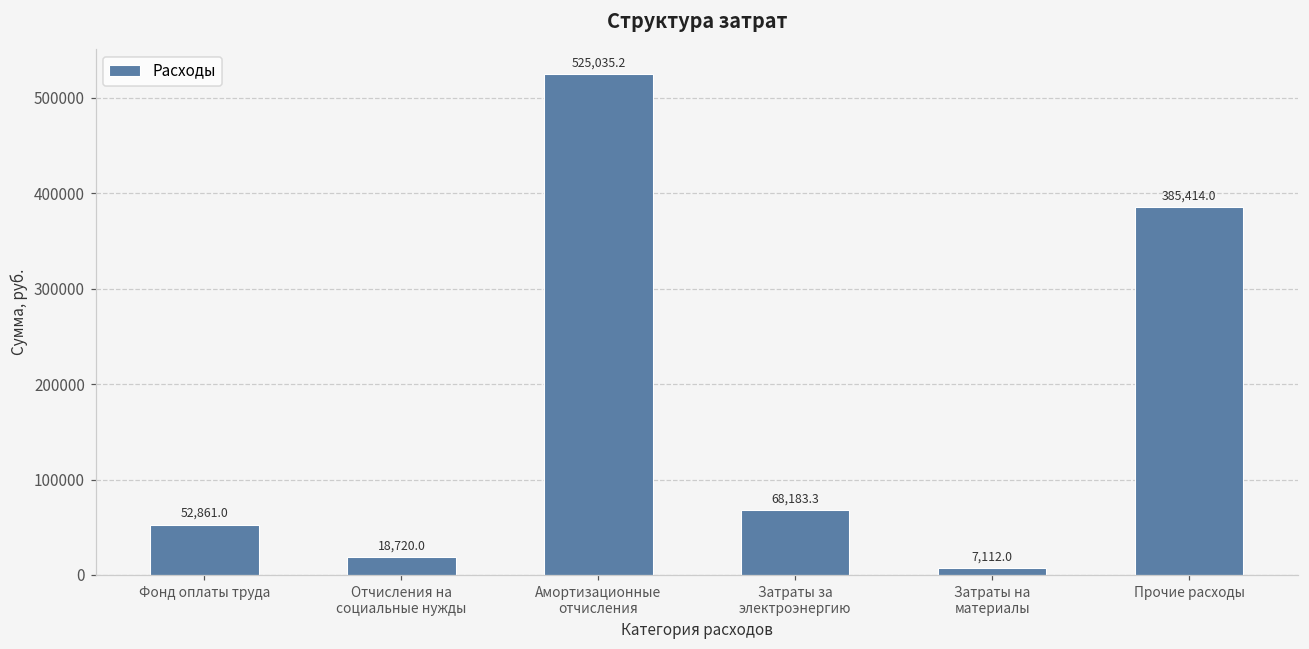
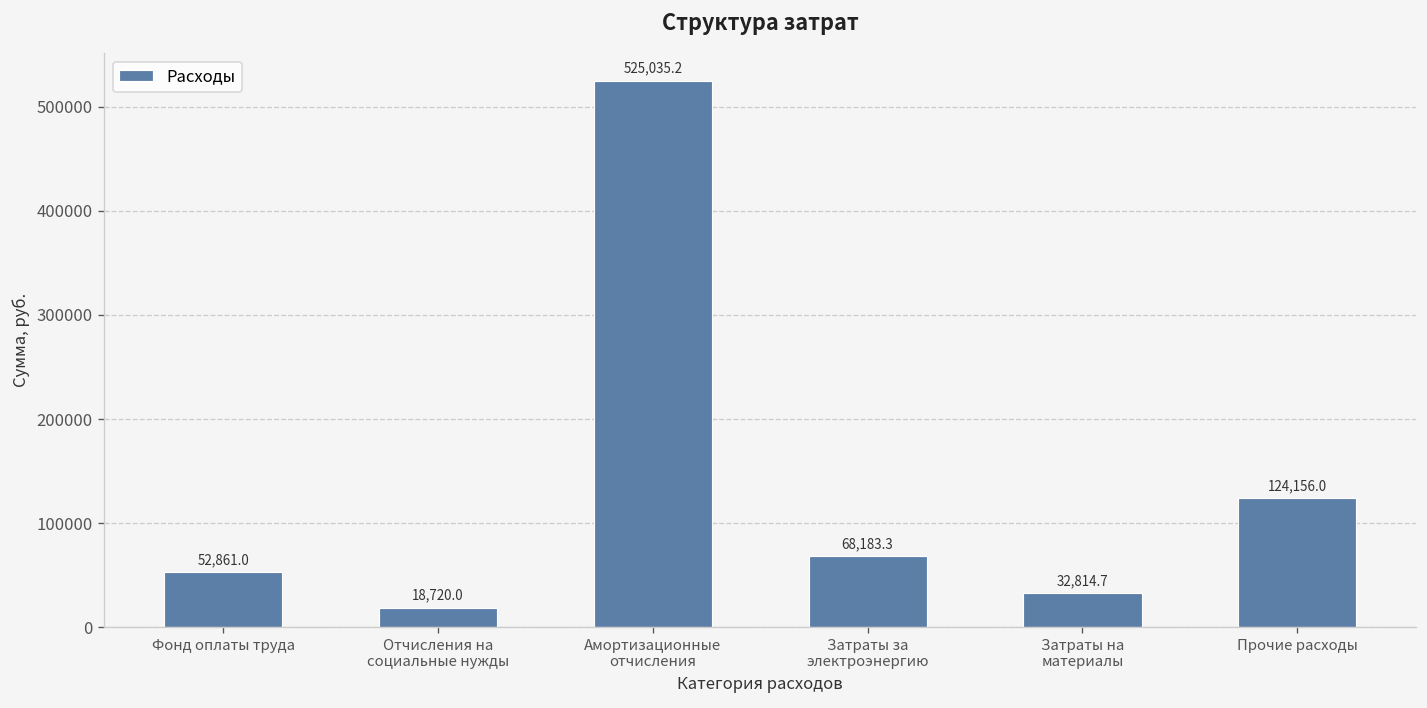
Затраты на материалы: 7,112.0 -> 32,814.7
Прочие расходы: 385,414.0 -> 124,156.0
